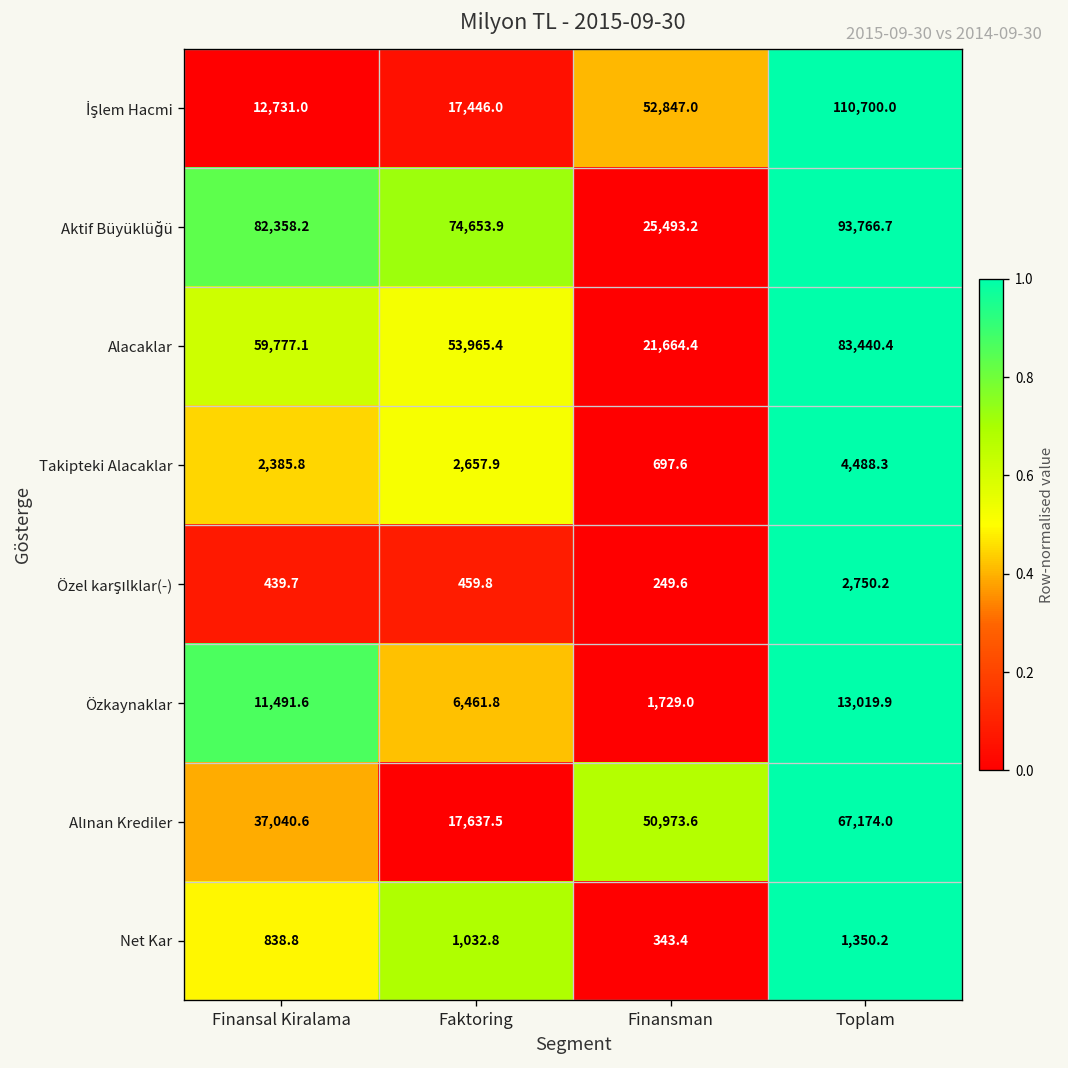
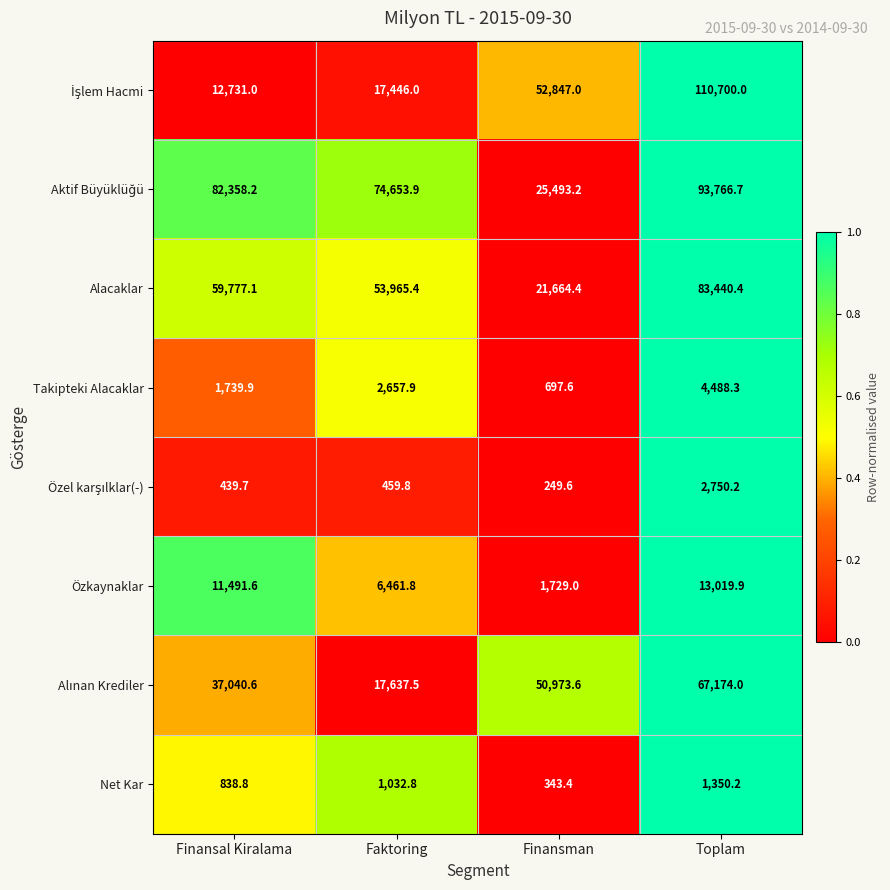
Takipteki Alacaklar, Finansal Kiralama: 2,385.8 -> 1,739.9
